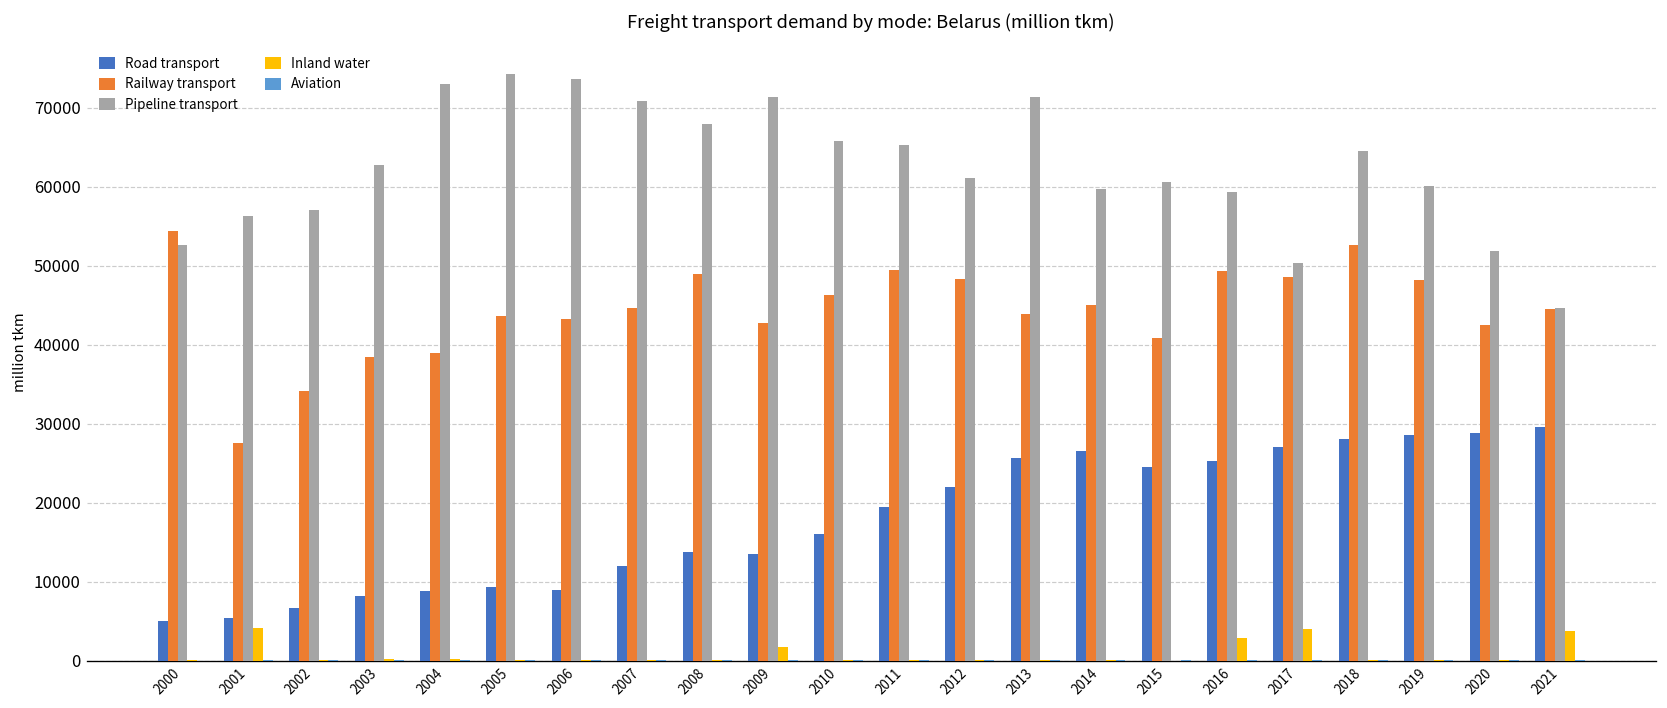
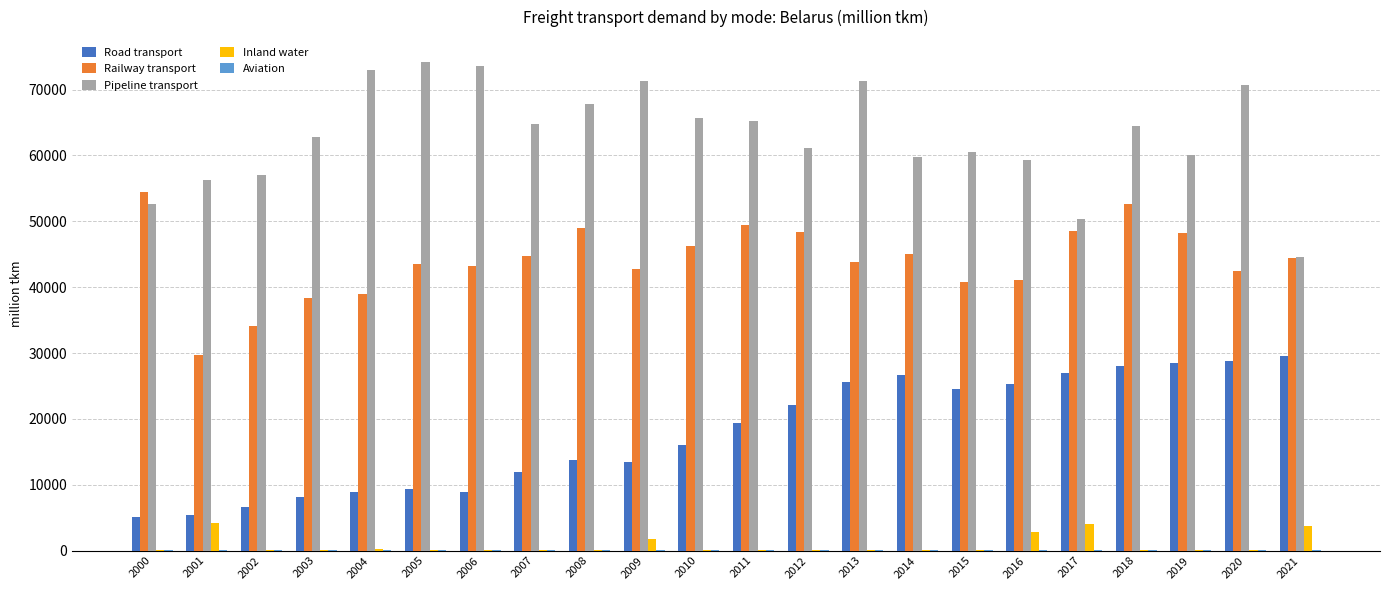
Railway transport, 2001: 27000 -> 30000
Pipeline transport, 2007: 71000 -> 65000
Railway transport, 2016: 49000 -> 41000
Pipeline transport, 2020: 52000 -> 71000
